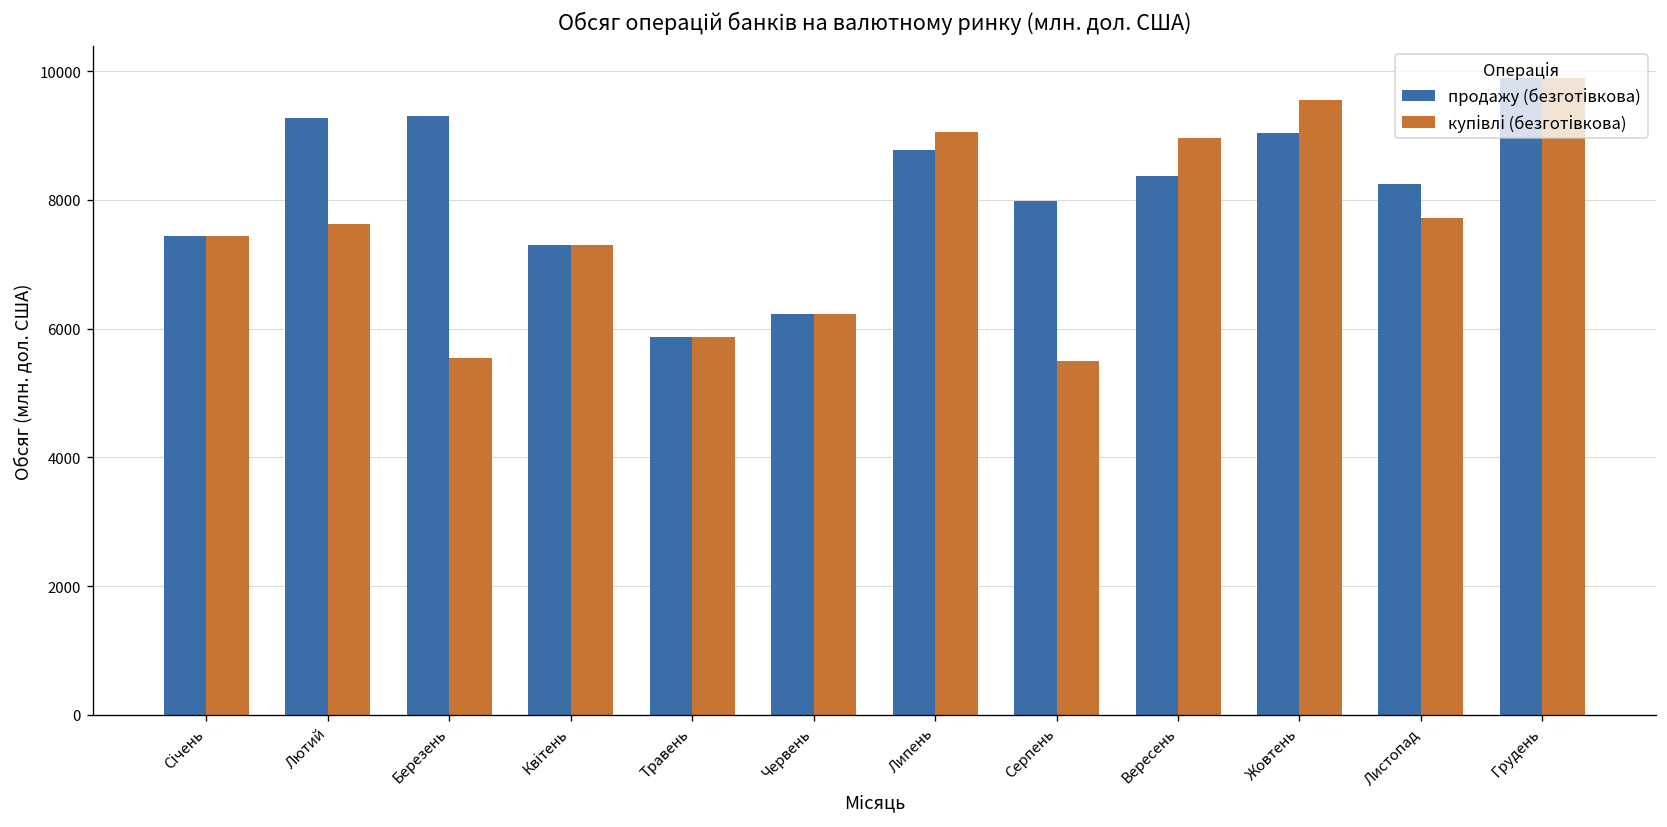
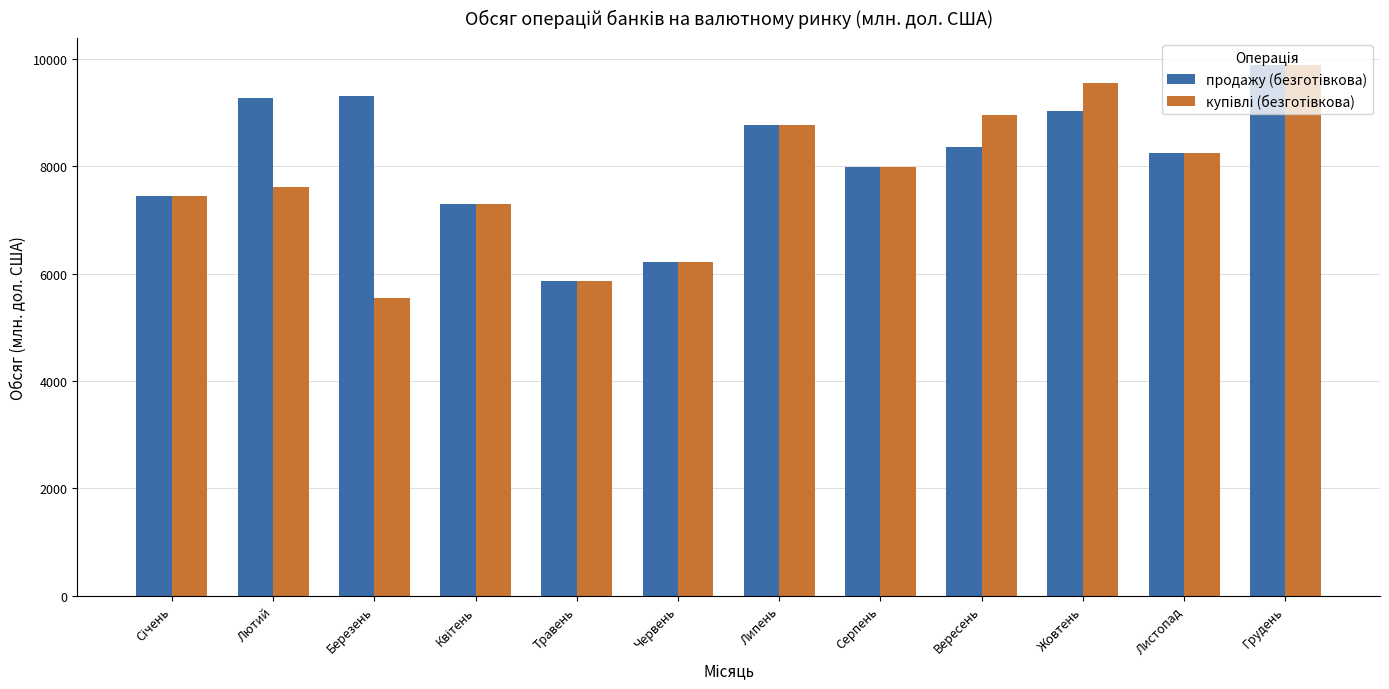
купівлі (безготівкова), Липень: 9100 -> 8800
купівлі (безготівкова), Серпень: 5500 -> 8000
купівлі (безготівкова), Листопад: 7700 -> 8300
